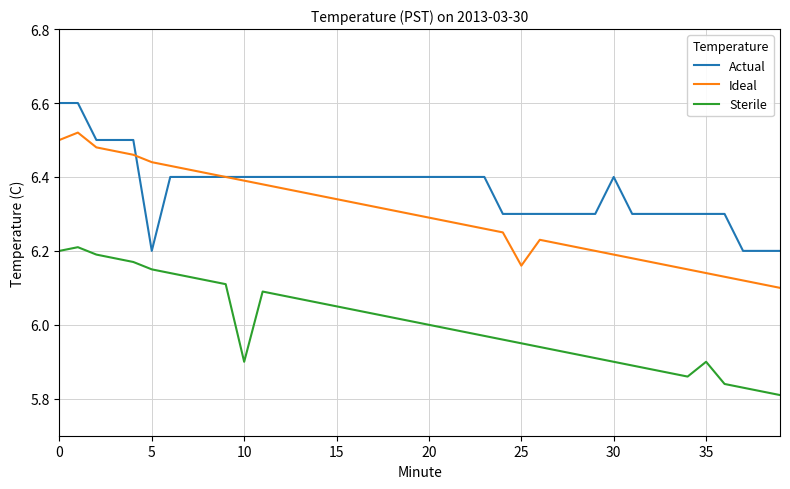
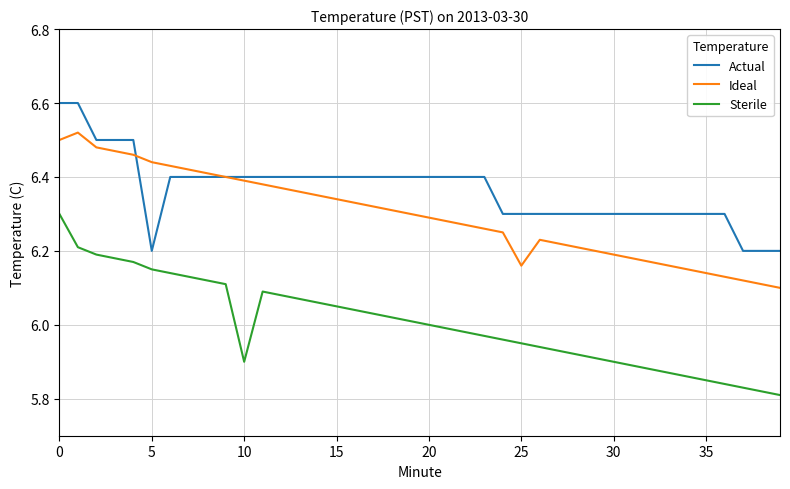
Sterile, 0: 6.2 -> 6.3
Actual, 30: 6.4 -> 6.3
Sterile, 35: 5.90 -> 5.85
